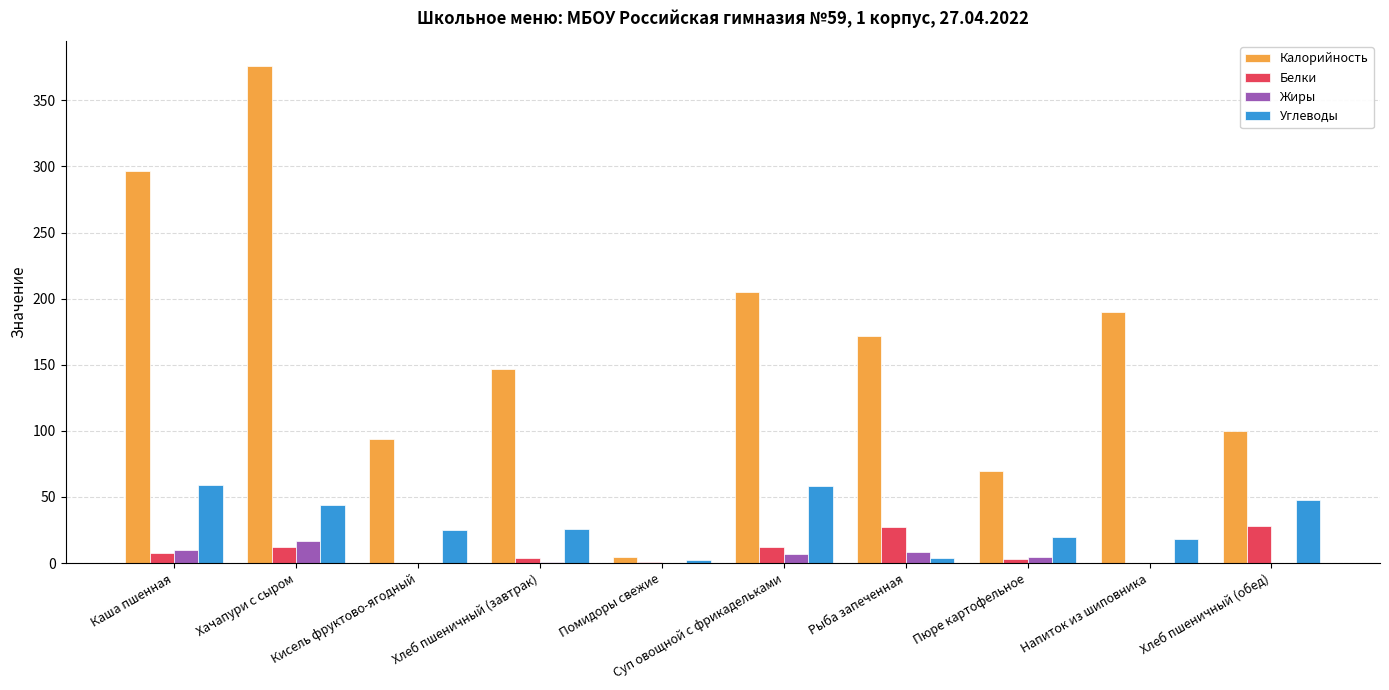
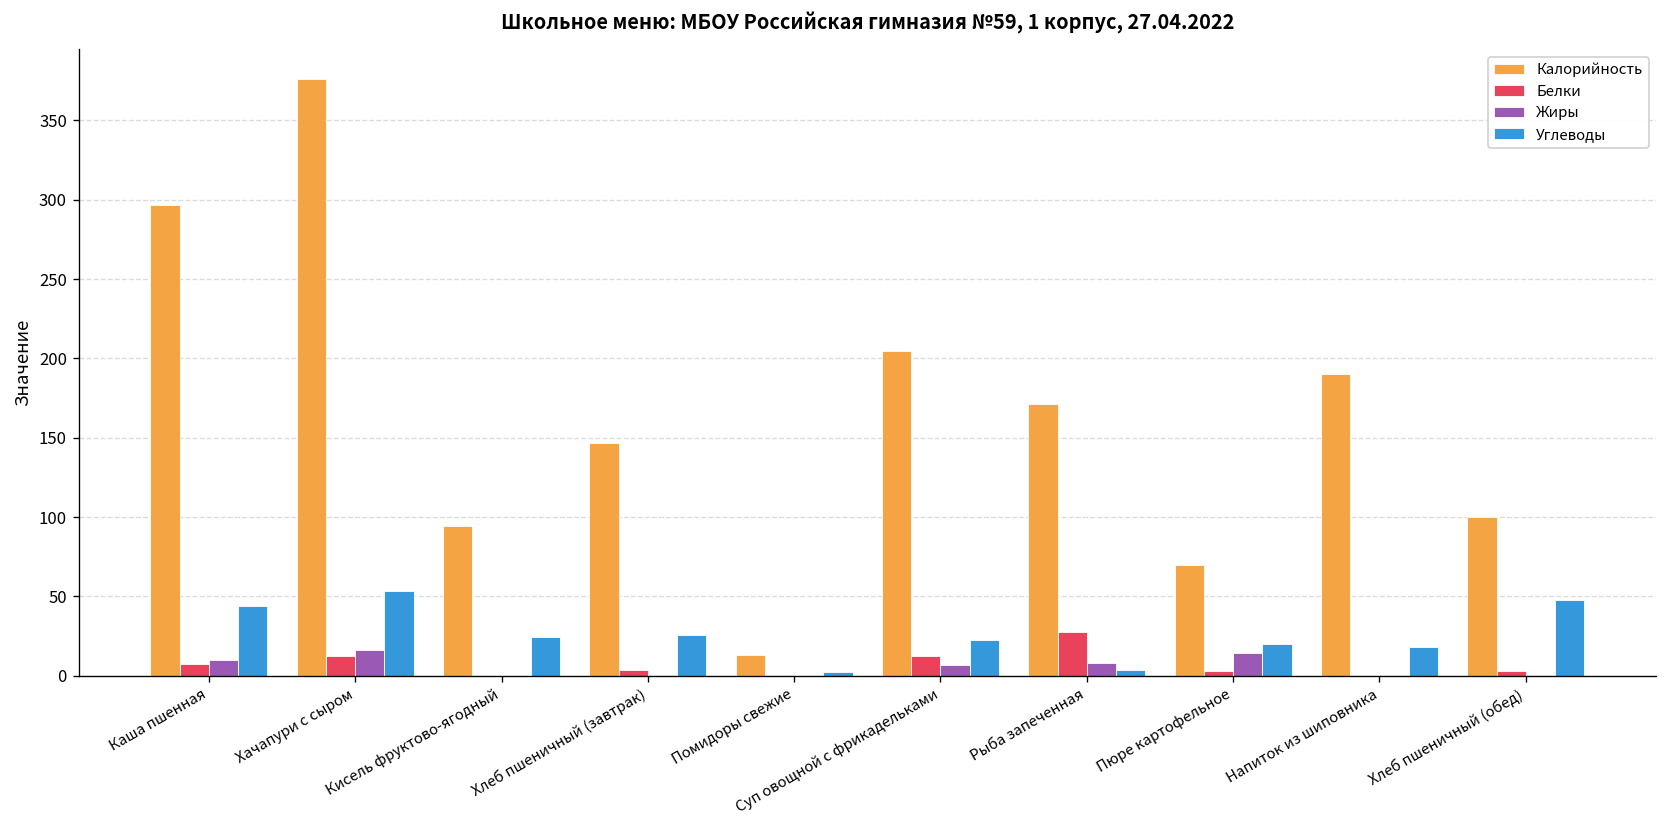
Углеводы, Каша пшенная: 59 -> 44
Углеводы, Хачапури с сыром: 44 -> 53
Калорийность, Помидоры свежие: 5 -> 13
Углеводы, Суп овощной с фрикадельками: 59 -> 22
Жиры, Пюре картофельное: 4 -> 14
Белки, Хлеб пшеничный (обед): 28 -> 3
